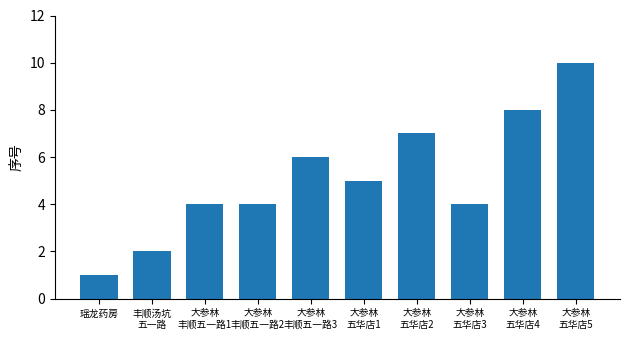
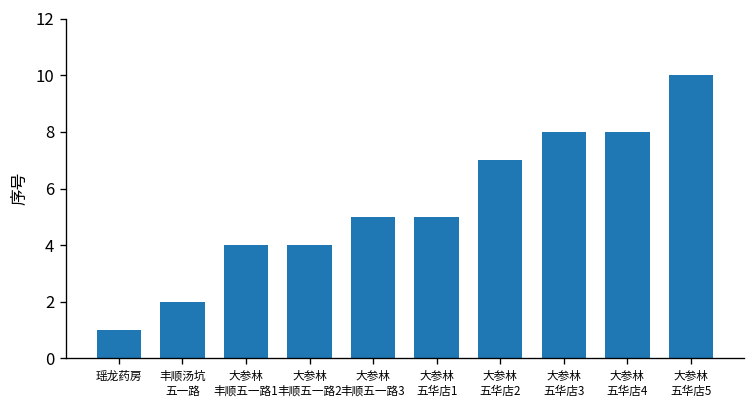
大参林 丰顺五一路3: 6 -> 5
大参林 五华店3: 4 -> 8
